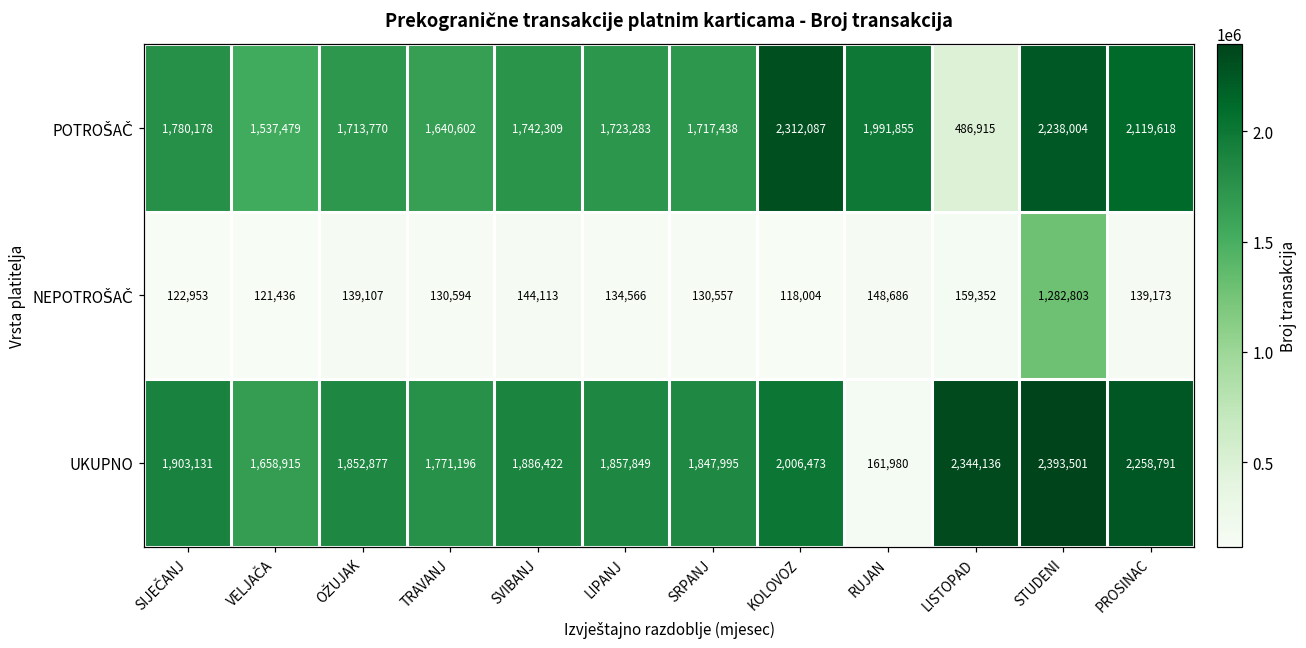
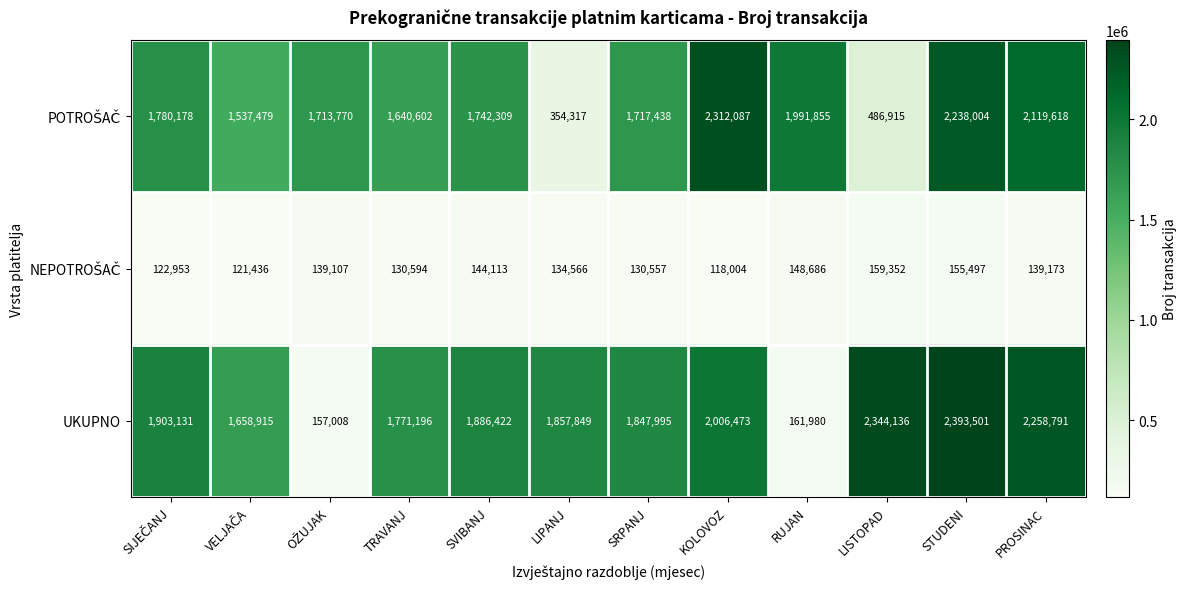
POTROŠAČ, LIPANJ: 1,723,283 -> 354,317
NEPOTROŠAČ, STUDENI: 1,282,803 -> 155,497
UKUPNO, OŽUJAK: 1,852,877 -> 157,008
